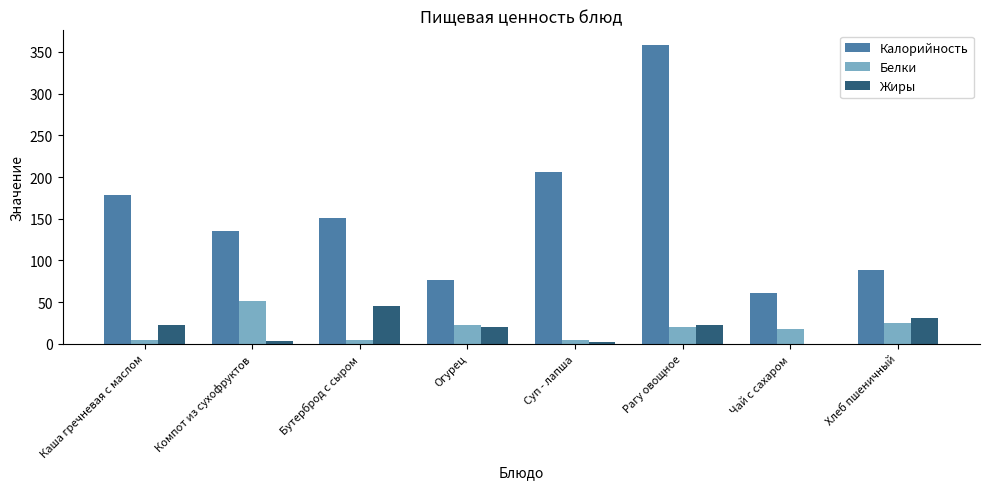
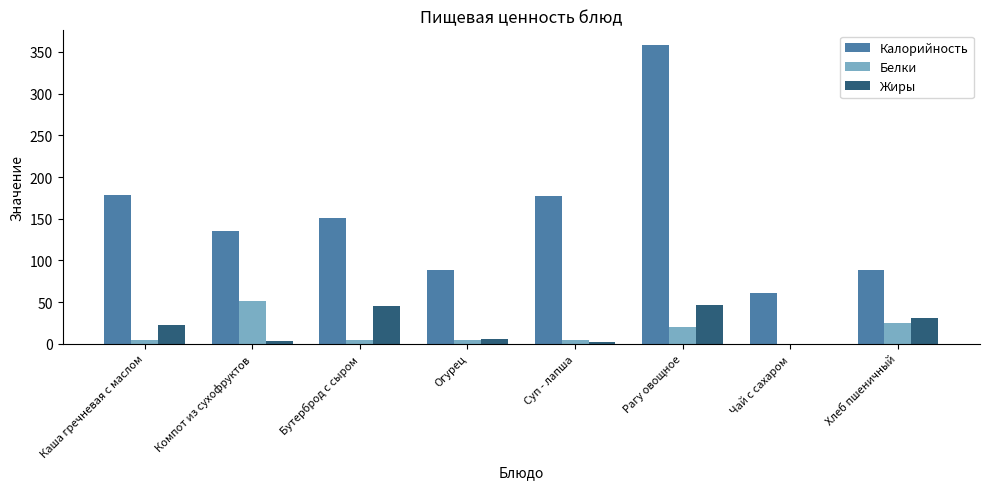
Калорийность, Огурец: 80 -> 90
Белки, Огурец: 20 -> 0
Жиры, Огурец: 20 -> 10
Калорийность, Суп - лапша: 210 -> 180
Жиры, Рагу овощное: 20 -> 50
Белки, Чай с сахаром: 20 -> 0
